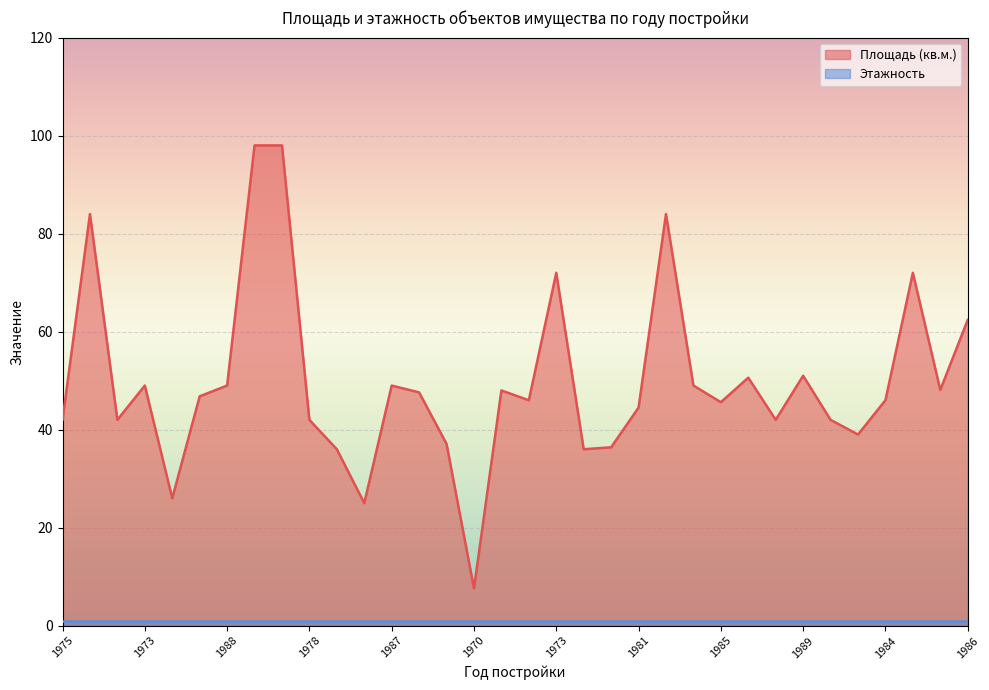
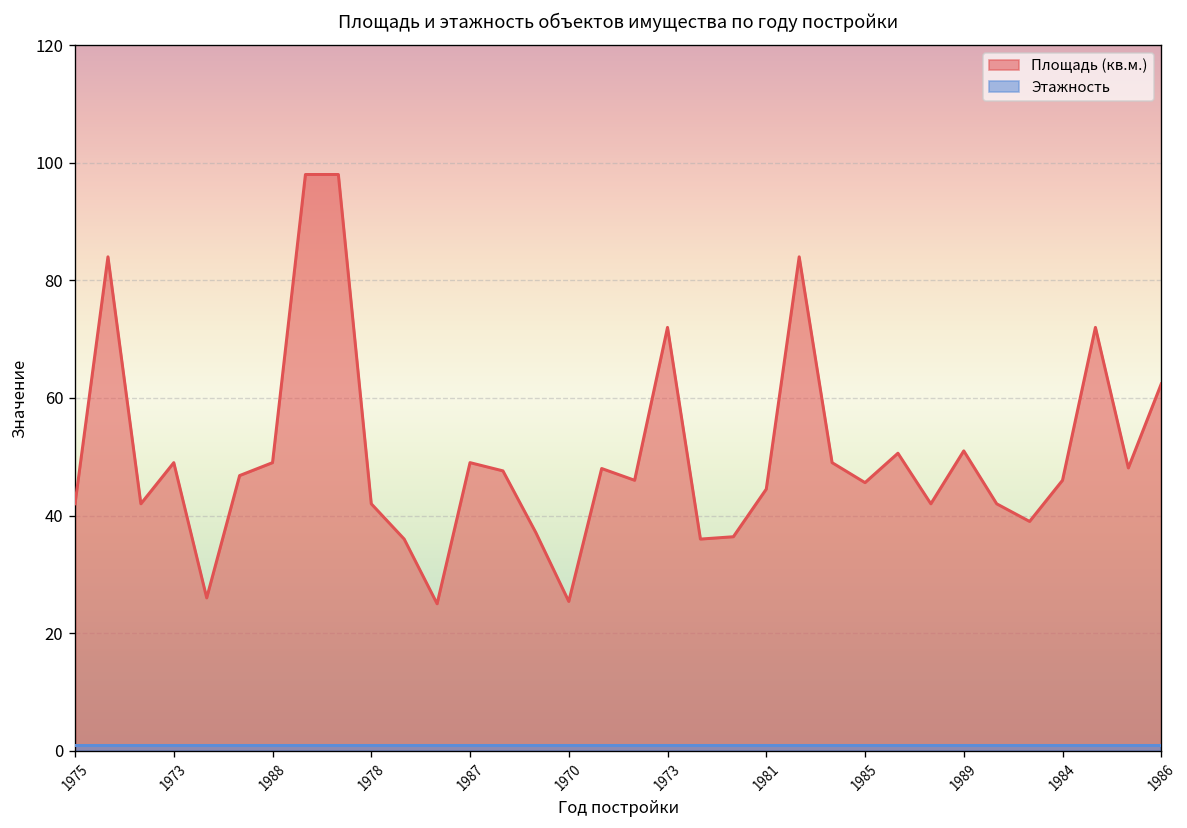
Площадь (кв.м.), 1970: 8 -> 25
